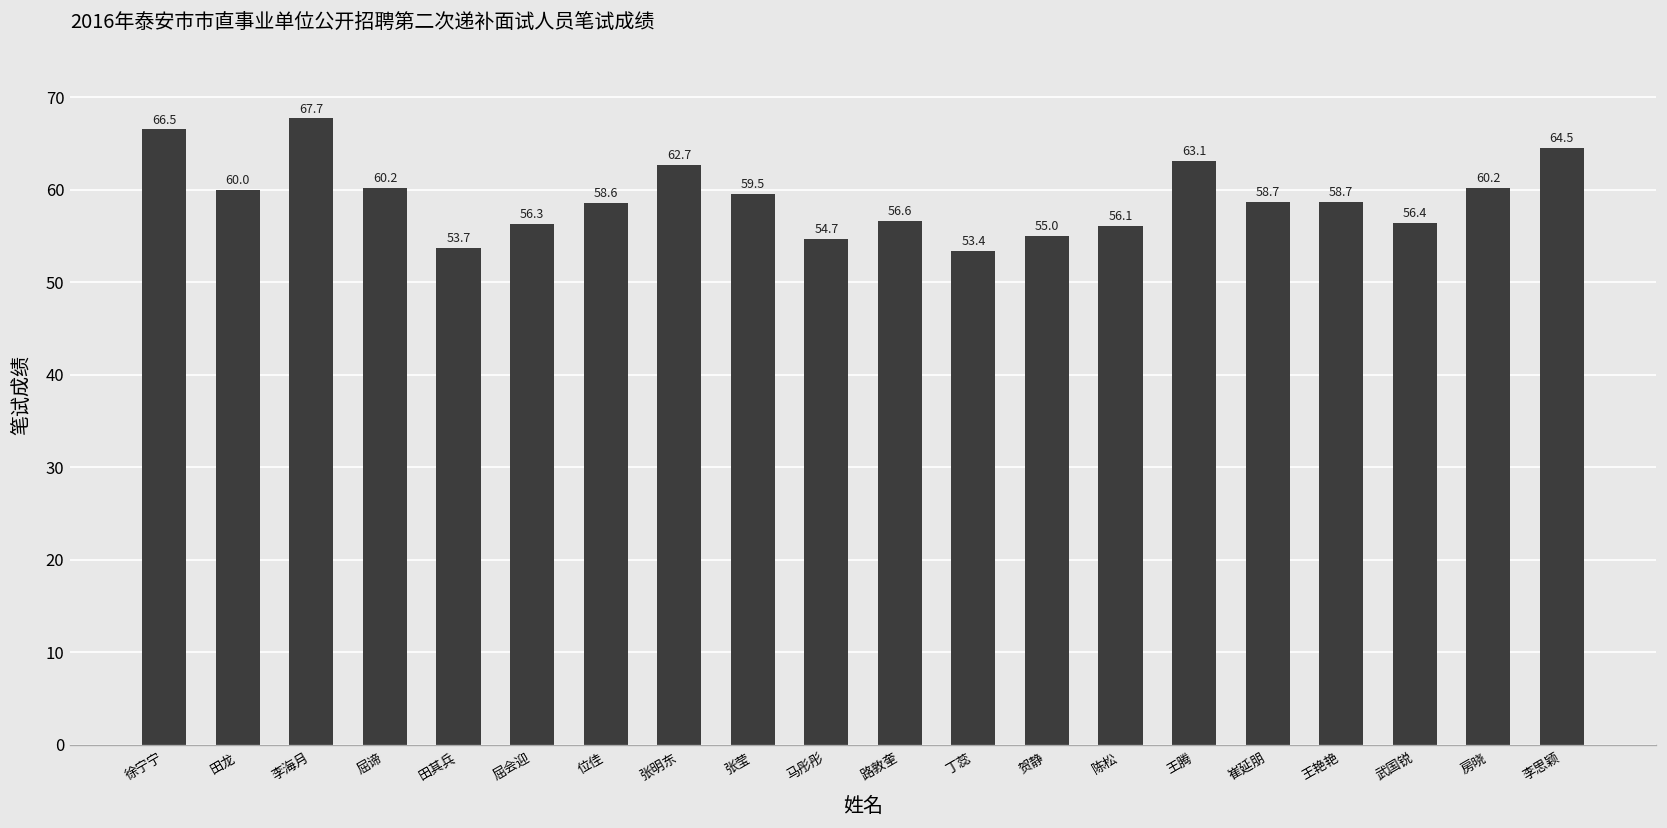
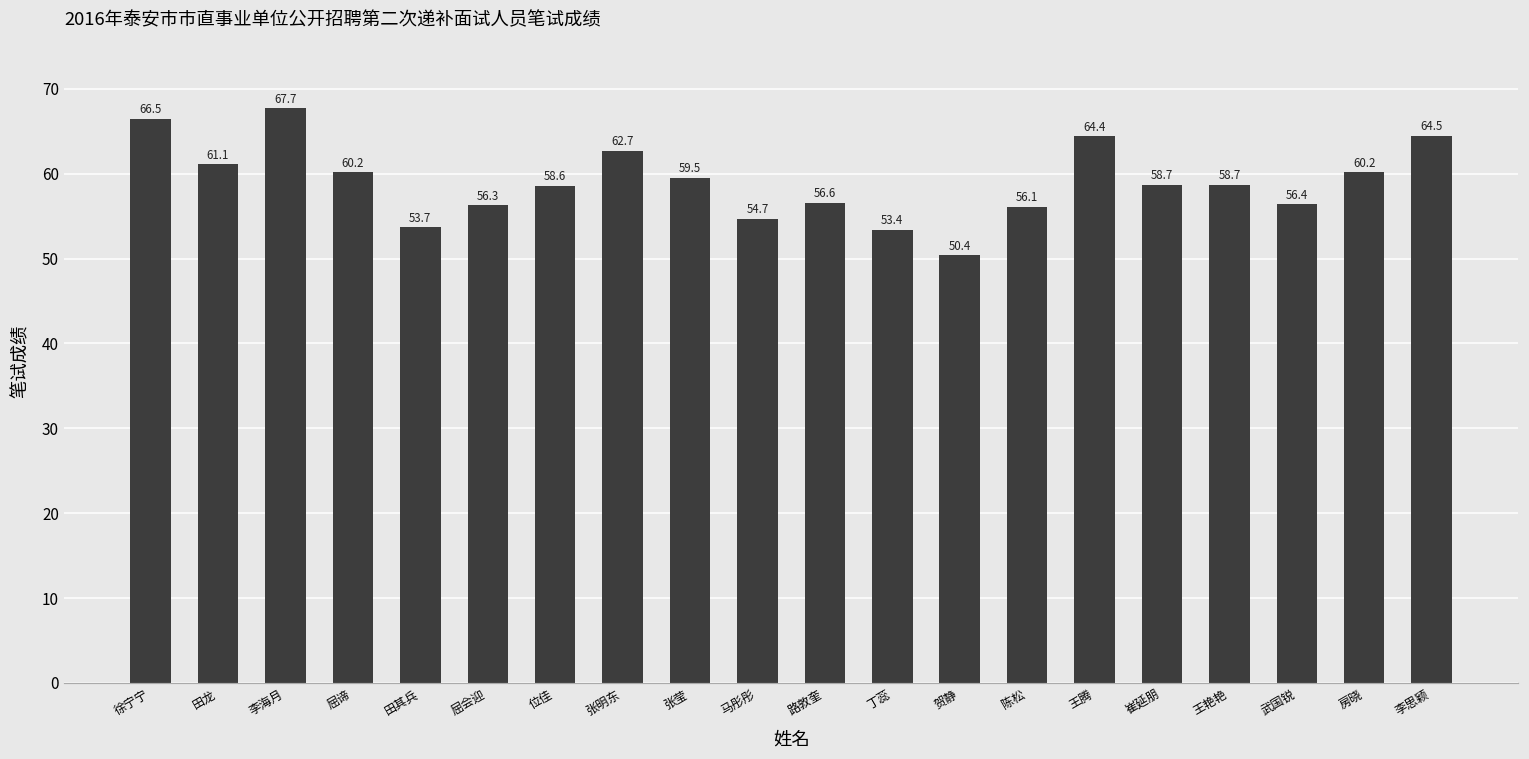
田龙: 60.0 -> 61.1
贺静: 55.0 -> 50.4
王腾: 63.1 -> 64.4
